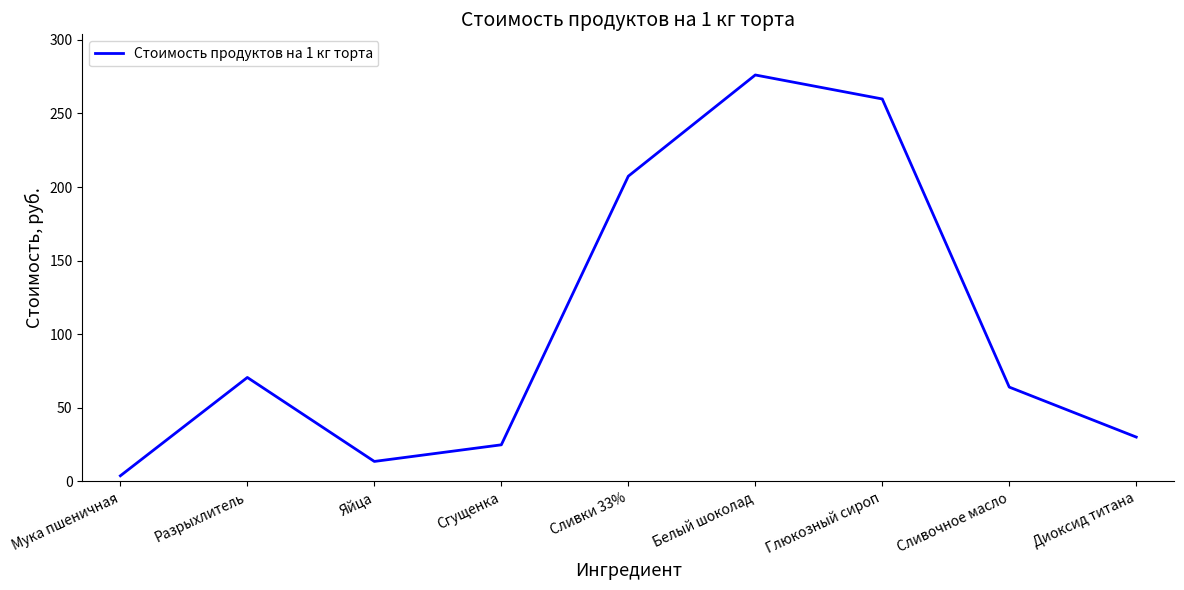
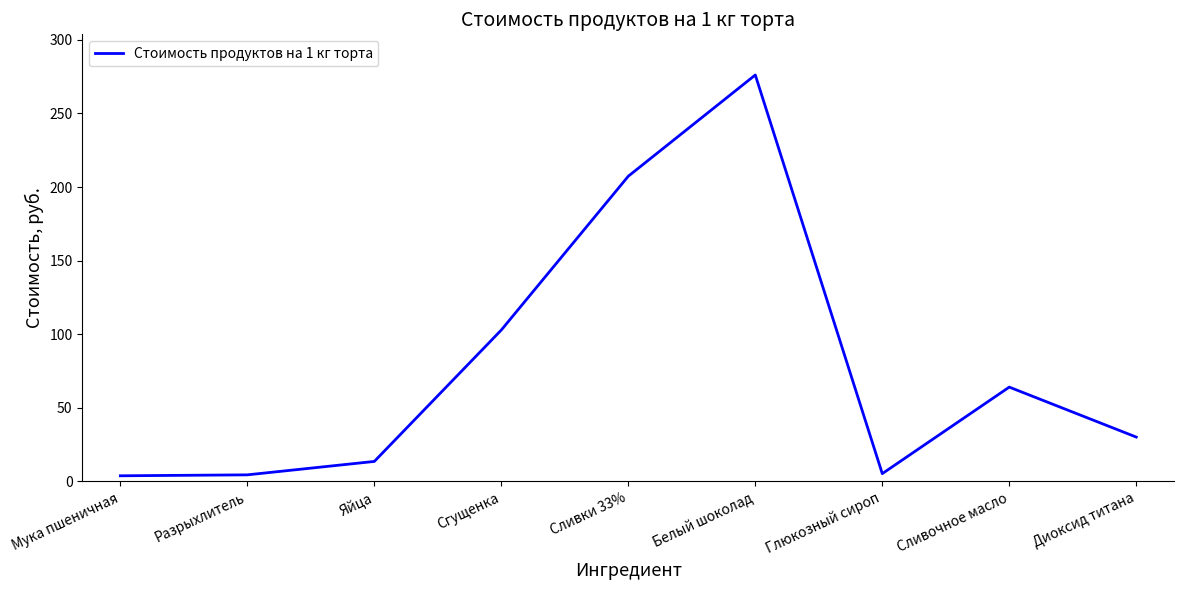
Разрыхлитель: 71 -> 4
Сгущенка: 25 -> 103
Глюкозный сироп: 260 -> 5
